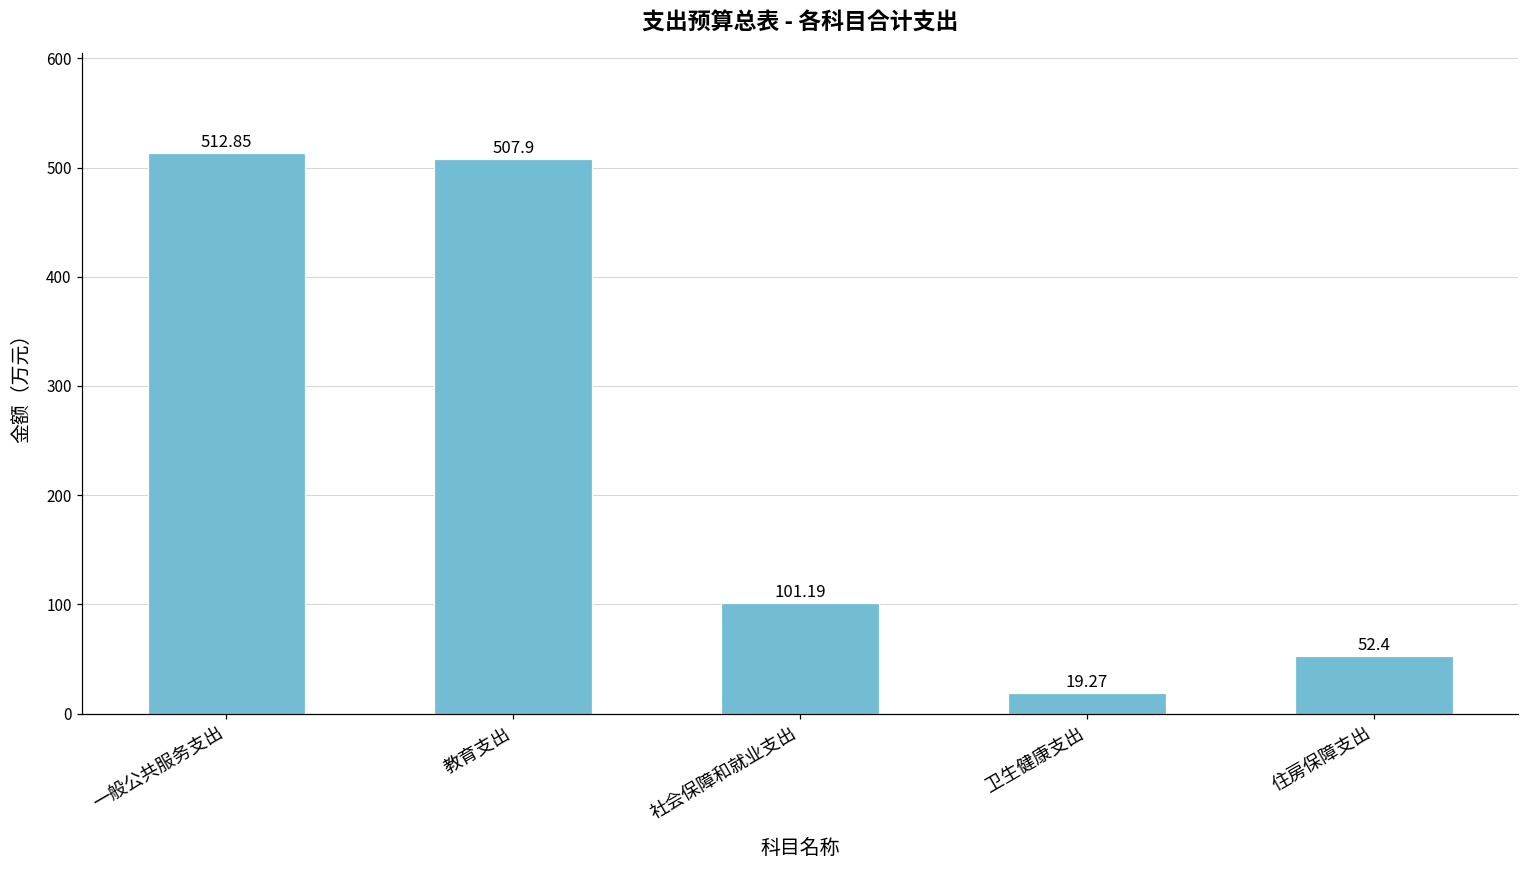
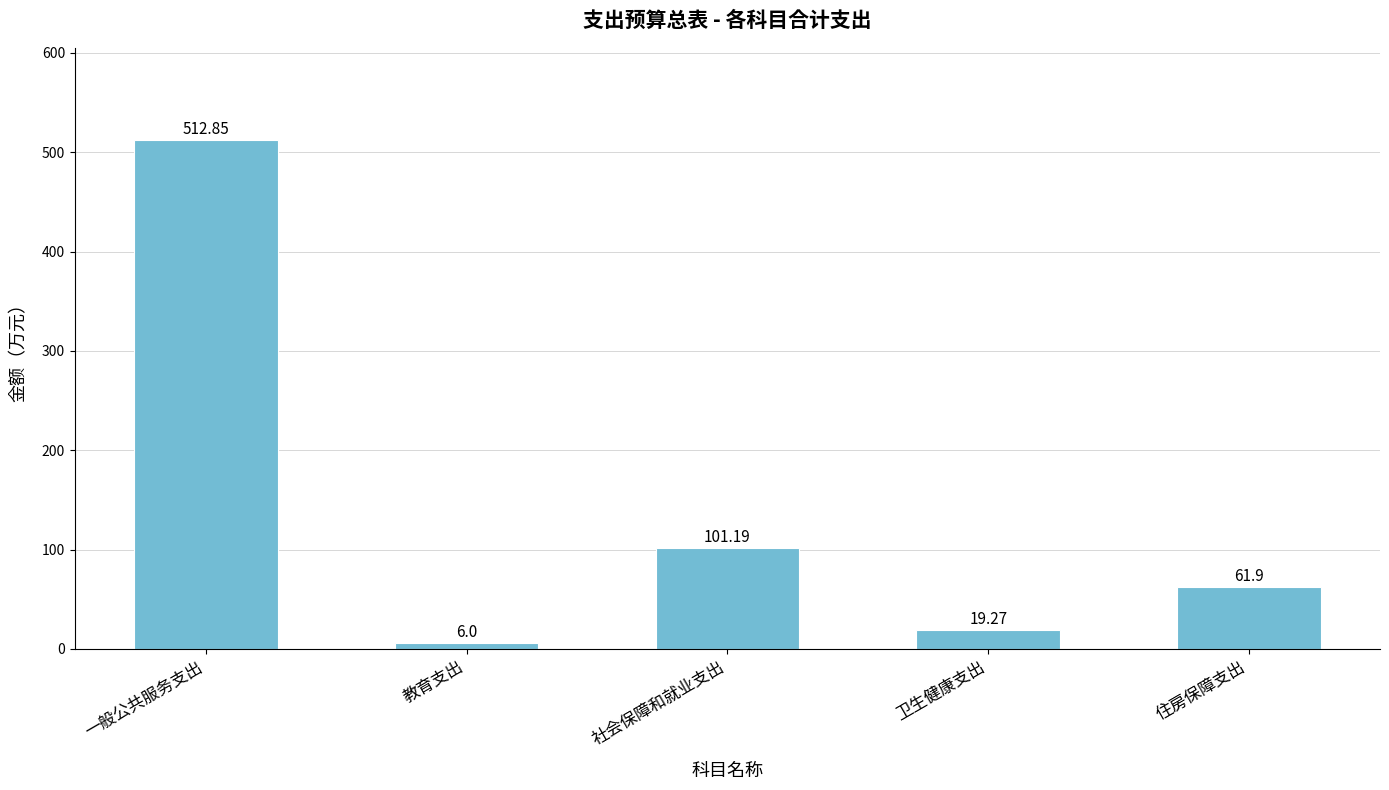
教育支出: 507.9 -> 6.0
住房保障支出: 52.4 -> 61.9
